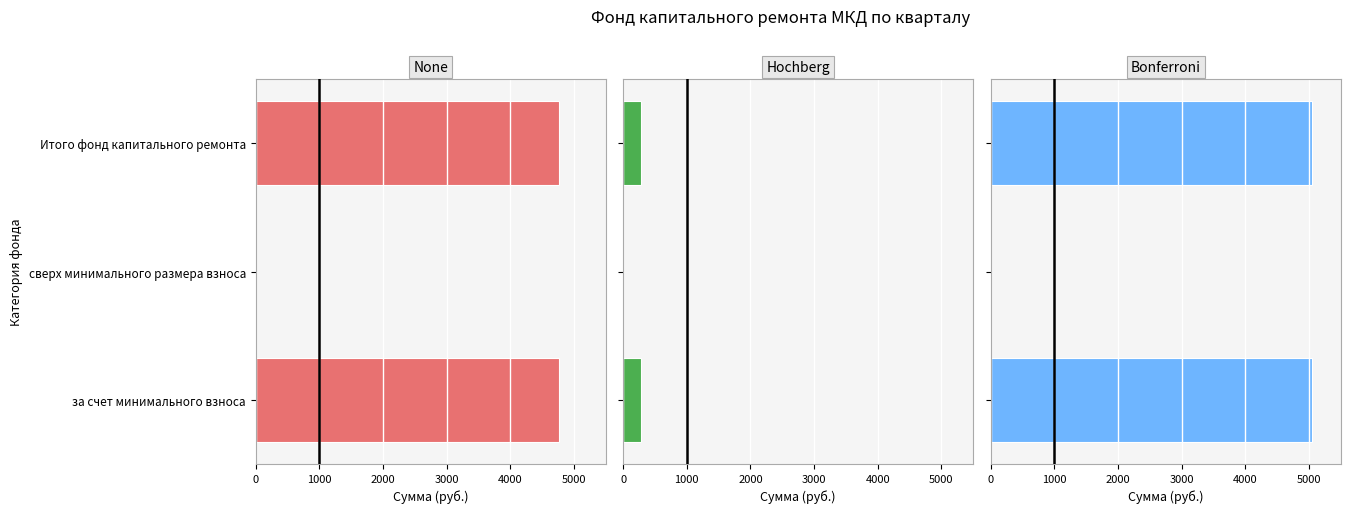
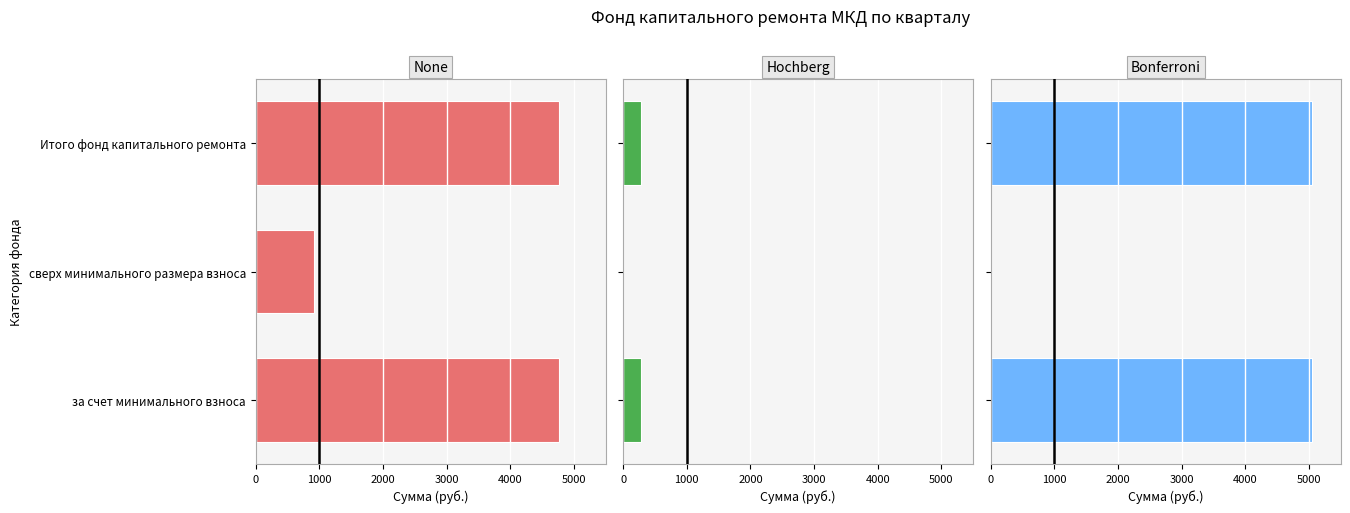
None, сверх минимального размера взноса: 0 -> 900
